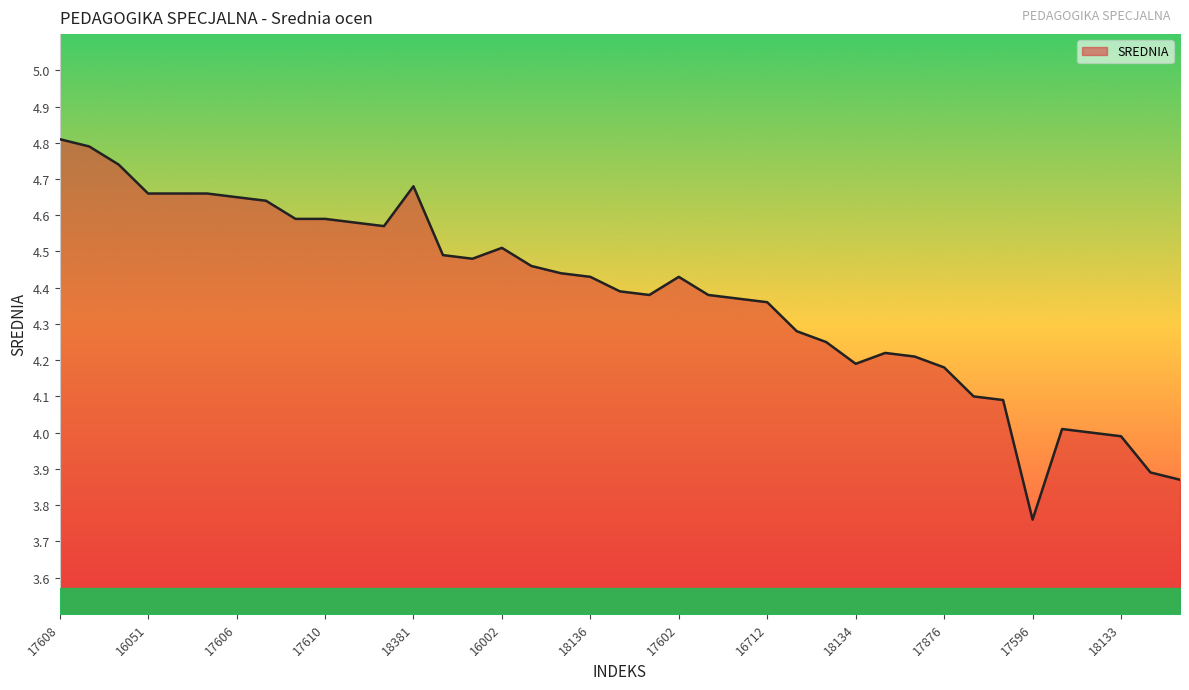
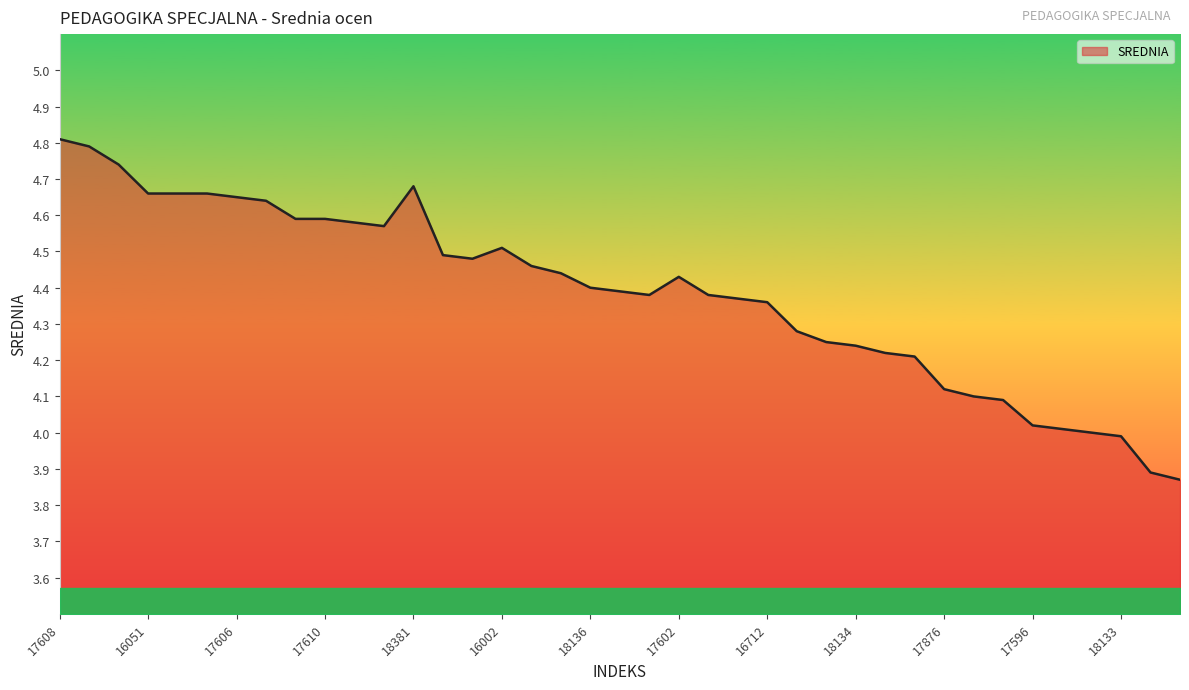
SREDNIA, 18136: 4.43 -> 4.40
SREDNIA, 18134: 4.19 -> 4.24
SREDNIA, 17876: 4.18 -> 4.12
SREDNIA, 17596: 3.76 -> 4.02
